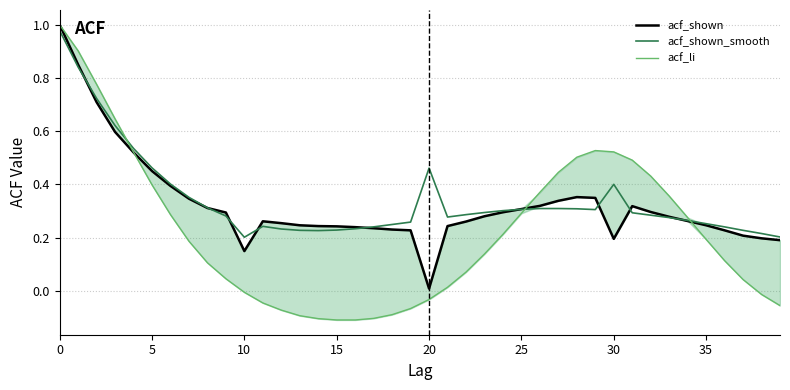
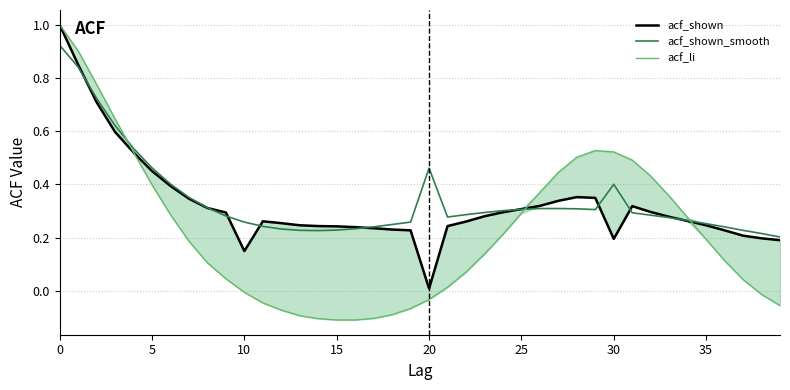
acf_shown_smooth, 0: 0.98 -> 0.92
acf_shown_smooth, 10: 0.20 -> 0.26
